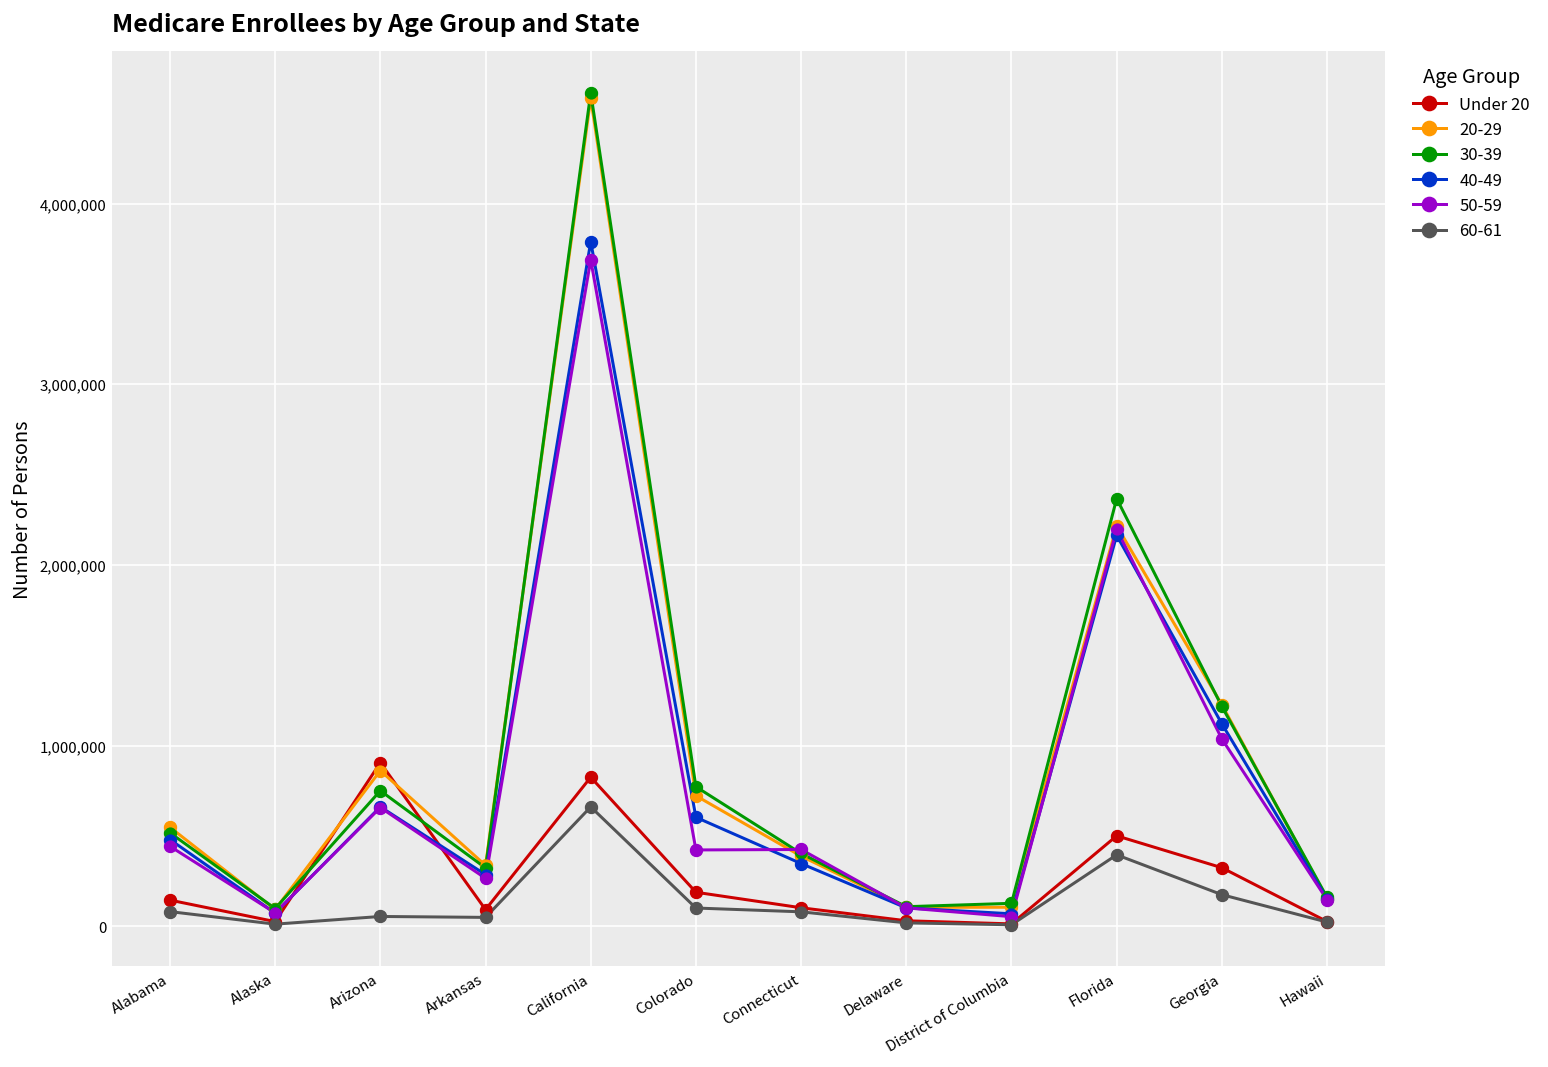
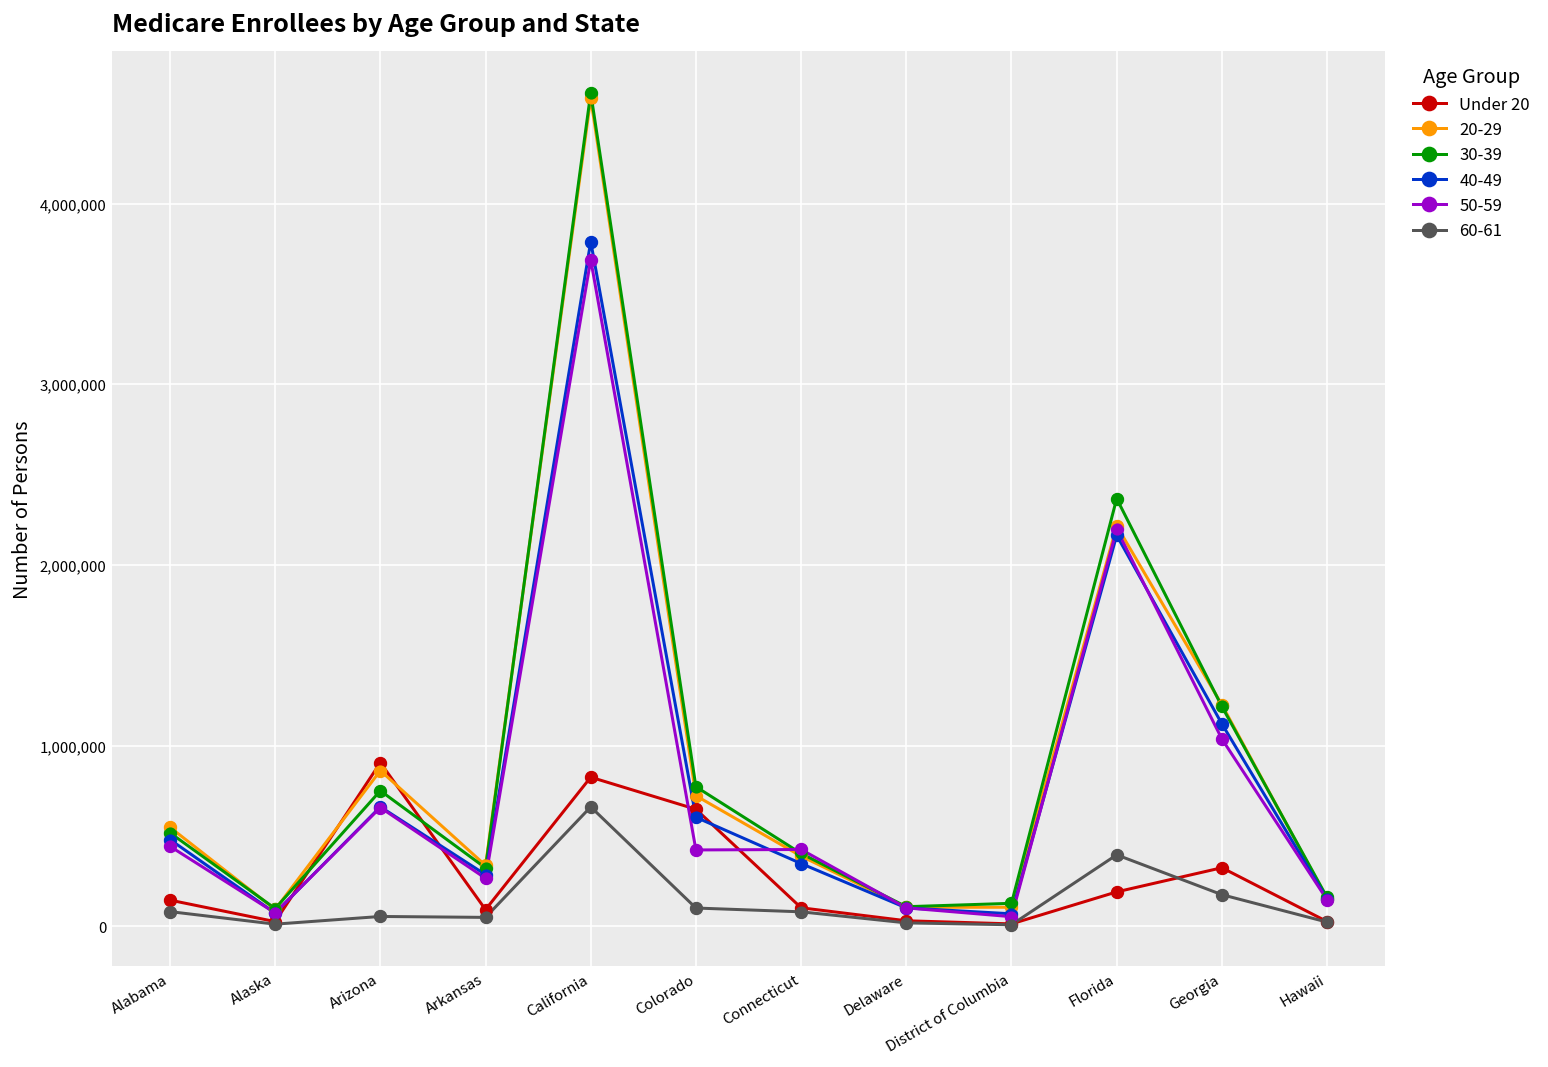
Under 20, Colorado: 190,000 -> 650,000
Under 20, Florida: 500,000 -> 190,000
